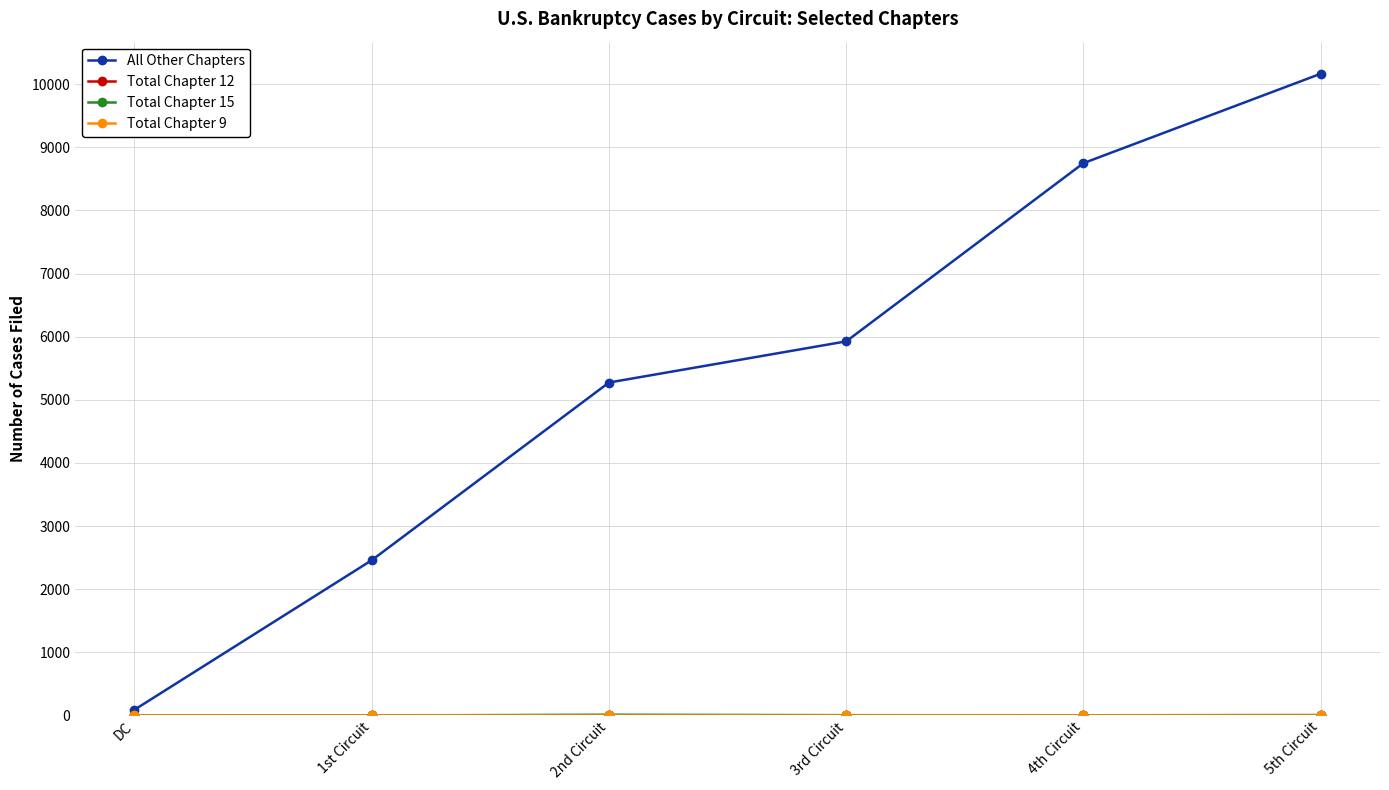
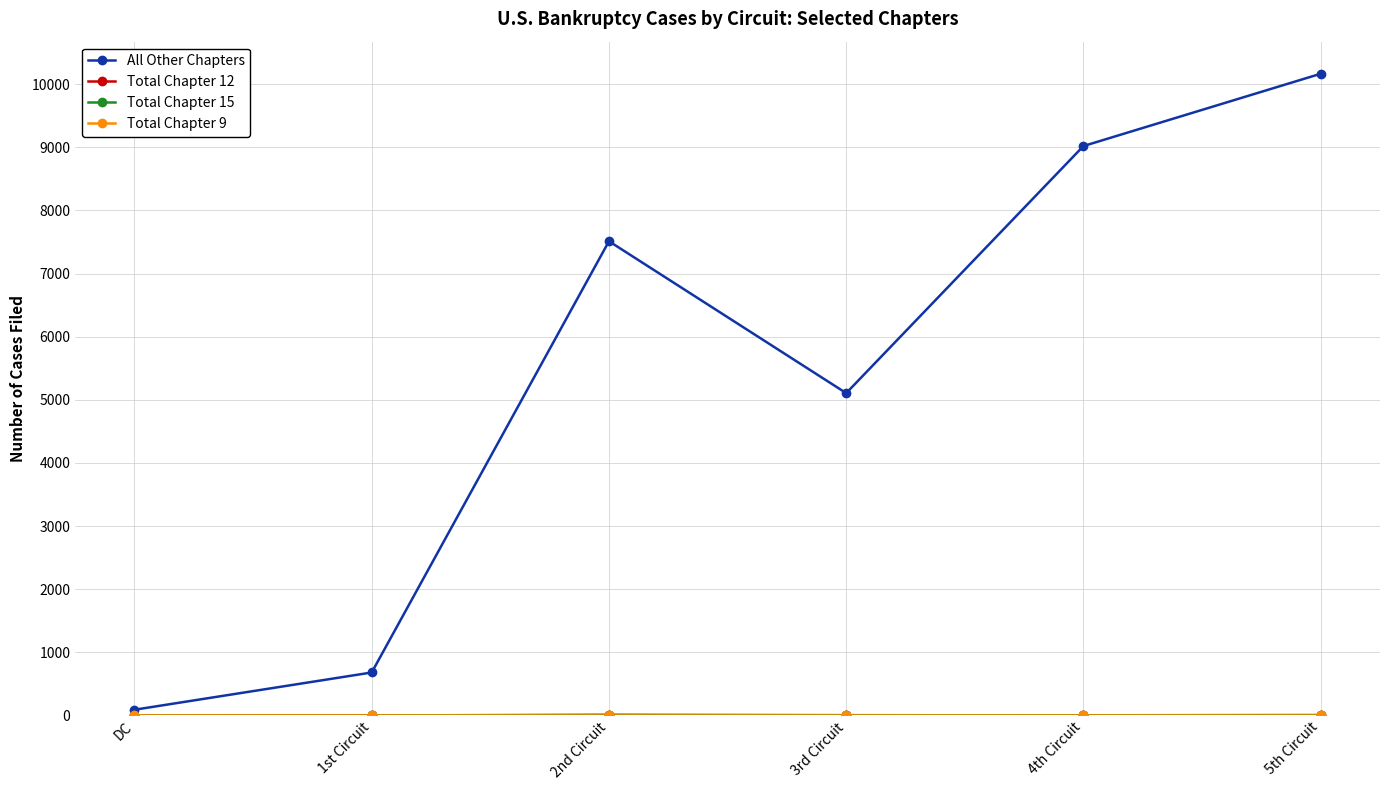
All Other Chapters, 1st Circuit: 2500 -> 700
All Other Chapters, 2nd Circuit: 5300 -> 7500
All Other Chapters, 3rd Circuit: 5900 -> 5100
All Other Chapters, 4th Circuit: 8700 -> 9000
